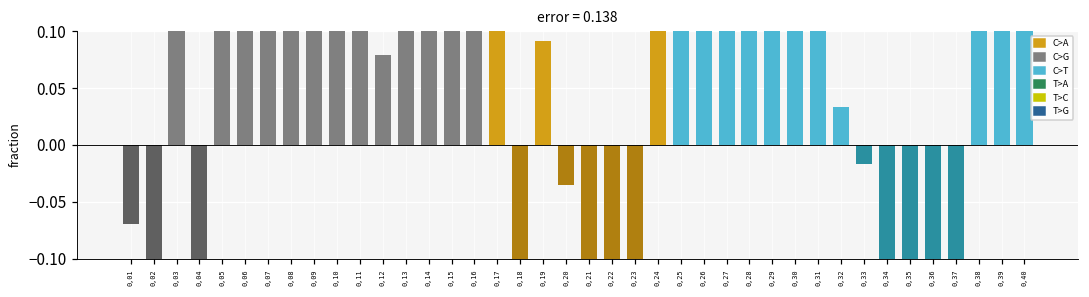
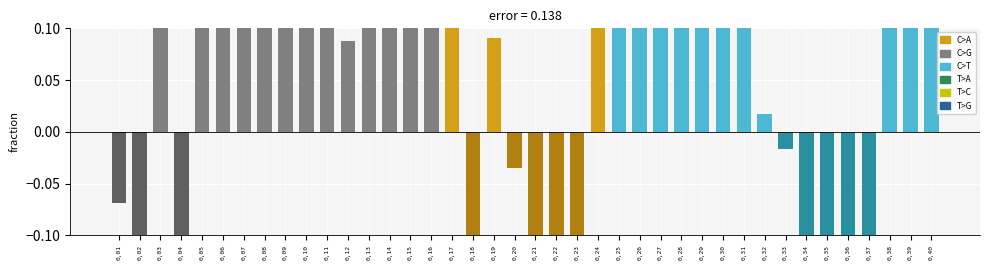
0,12: 0.079 -> 0.088
0,32: 0.033 -> 0.017
